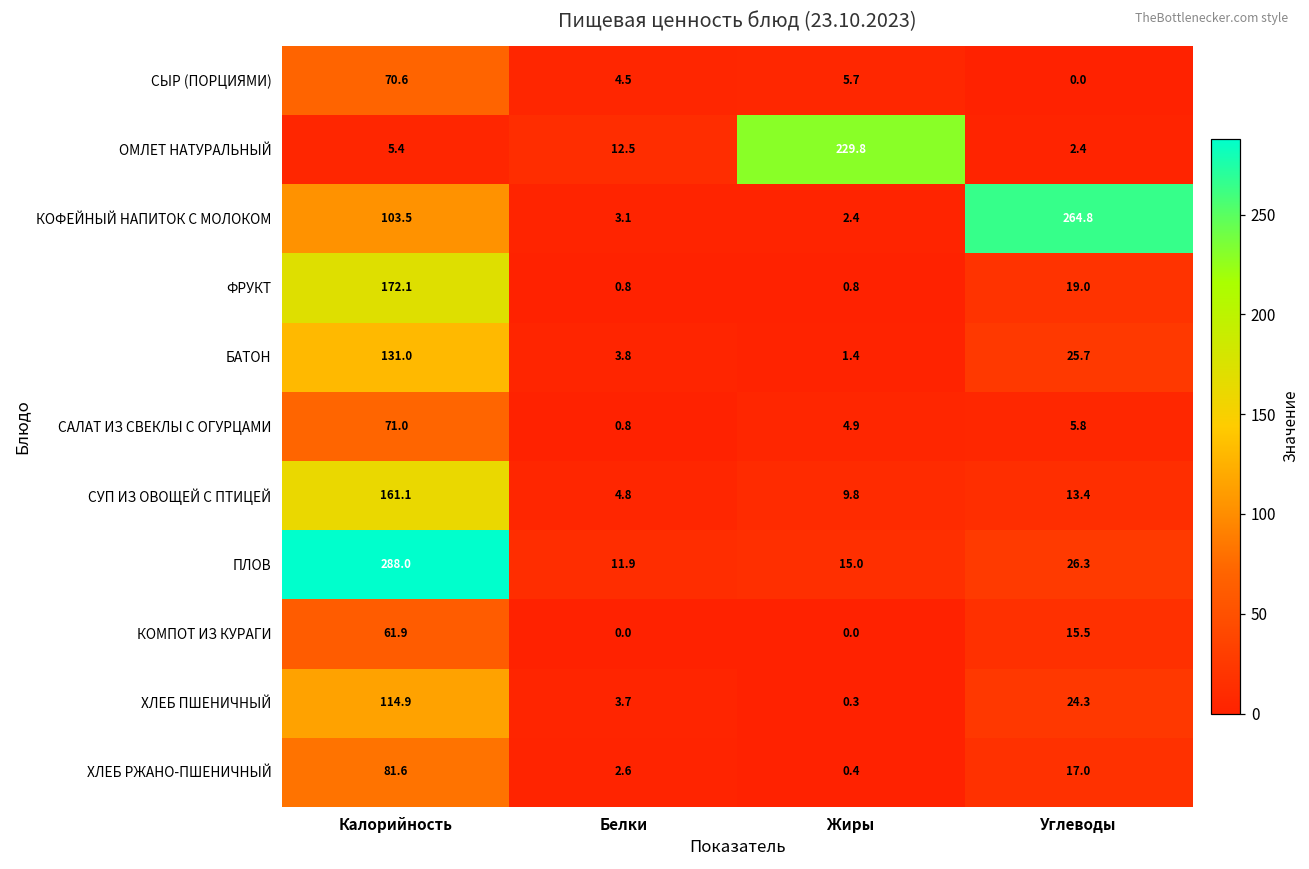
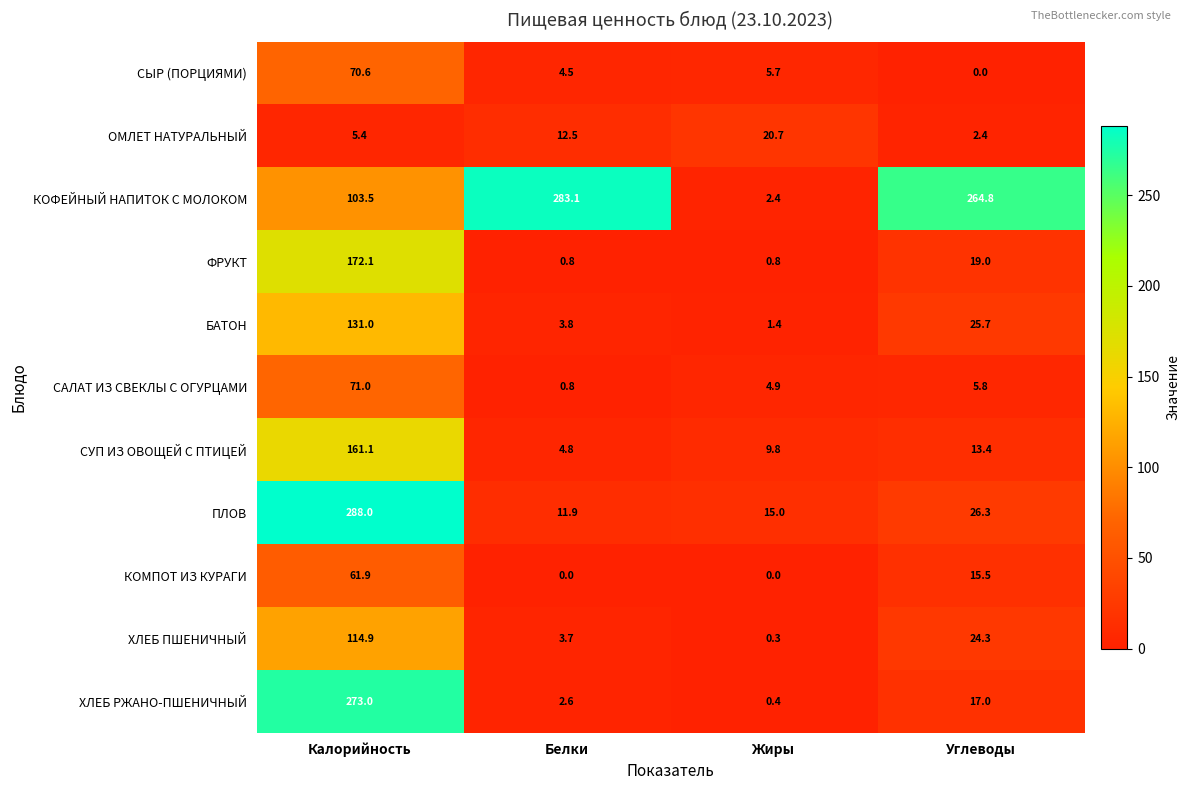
ОМЛЕТ НАТУРАЛЬНЫЙ, Жиры: 229.8 -> 20.7
КОФЕЙНЫЙ НАПИТОК С МОЛОКОМ, Белки: 3.1 -> 283.1
ХЛЕБ РЖАНО-ПШЕНИЧНЫЙ, Калорийность: 81.6 -> 273.0
